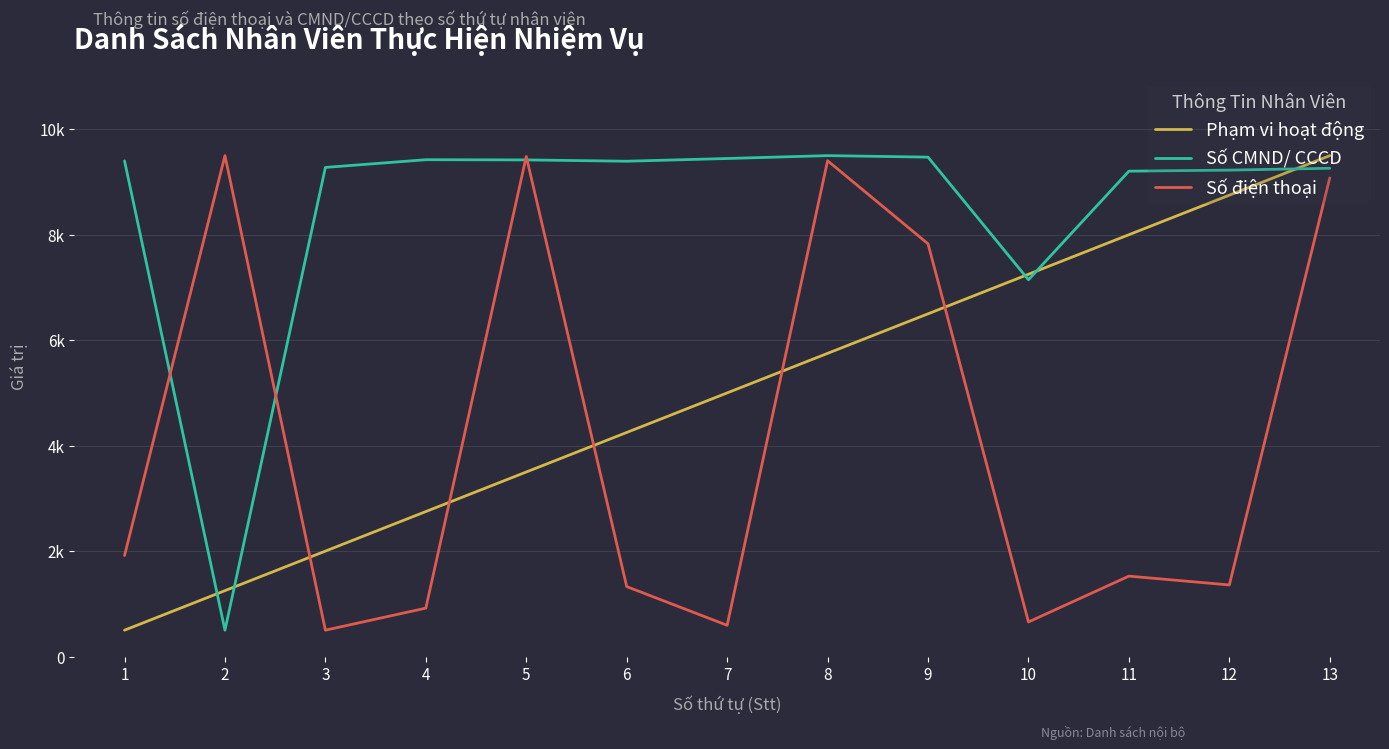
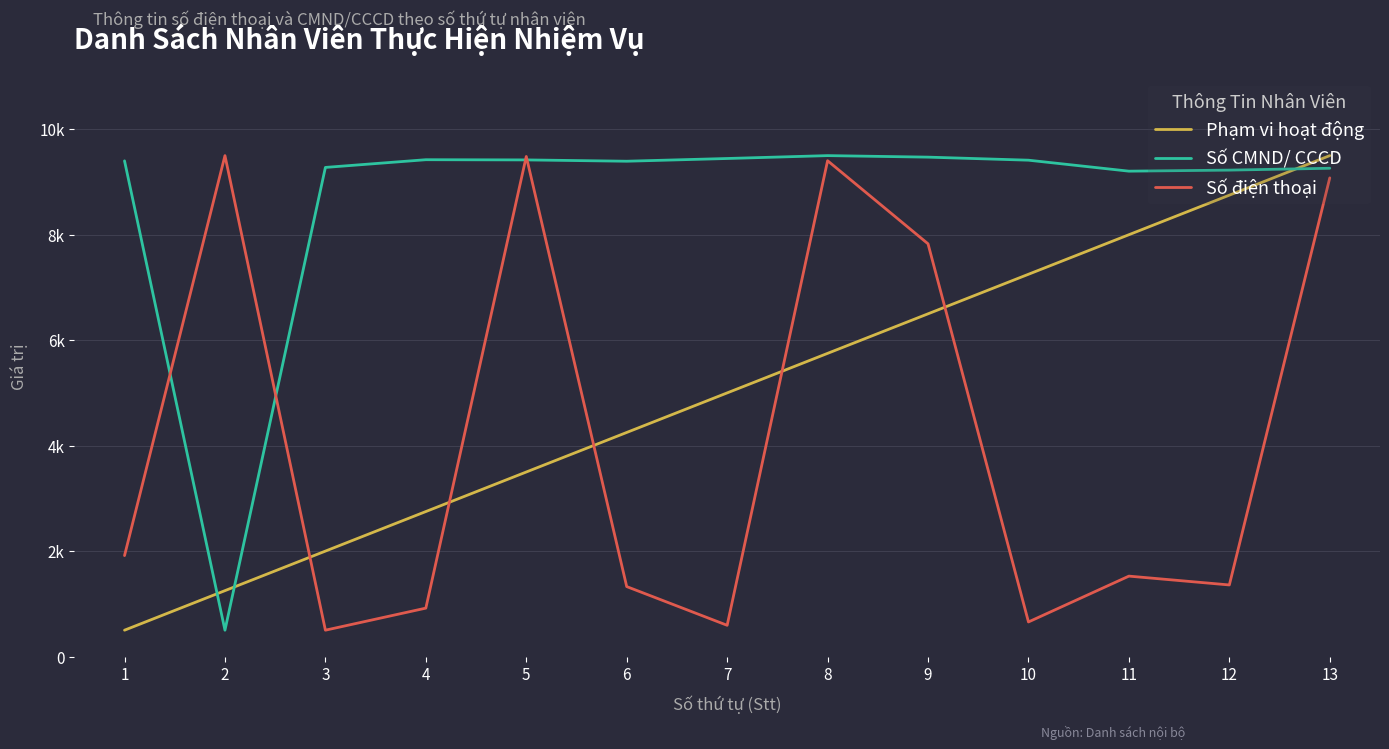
Số CMND/ CCCD, 10: 7100 -> 9400
